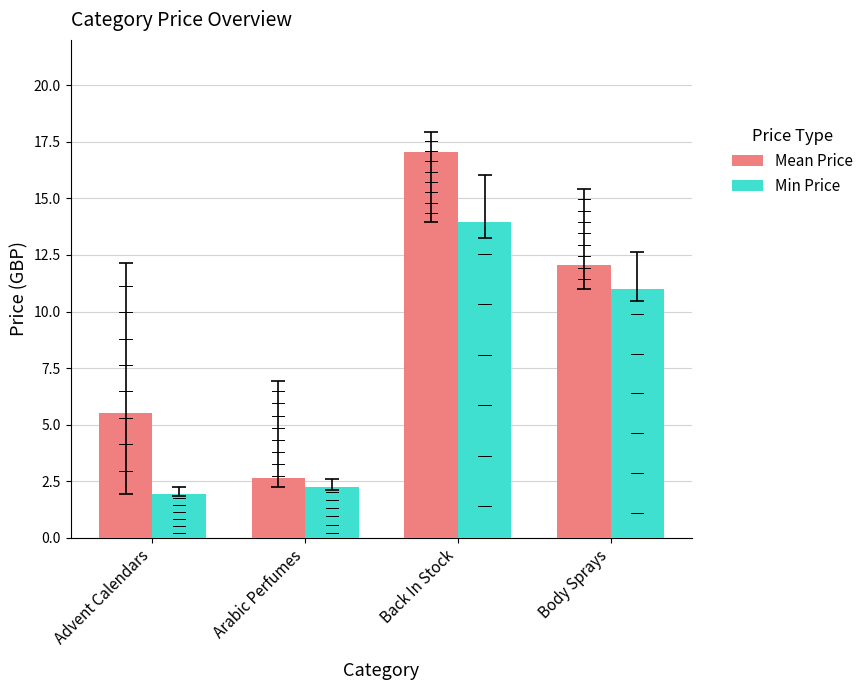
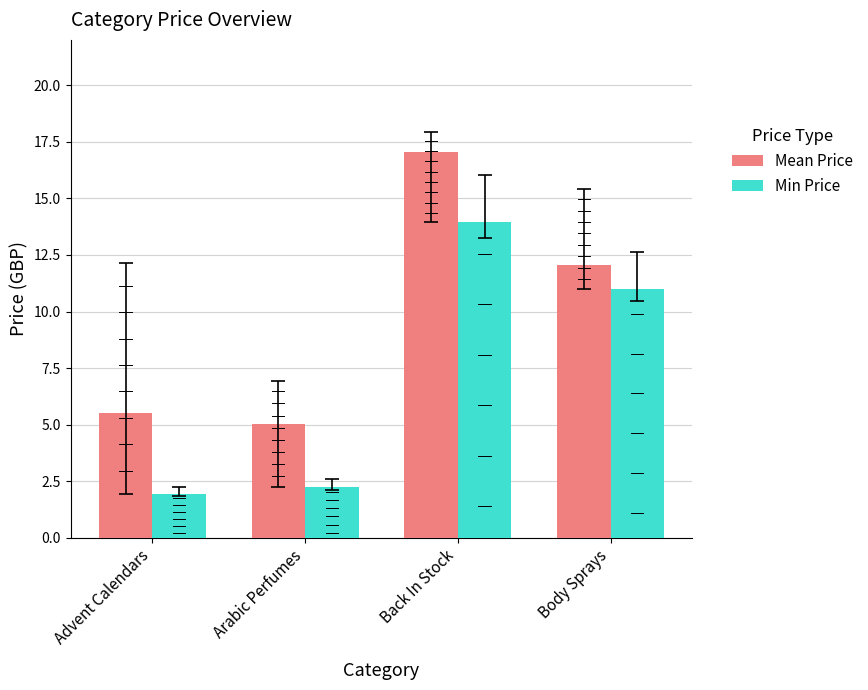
Mean Price, Arabic Perfumes: 2.6 -> 5.0
